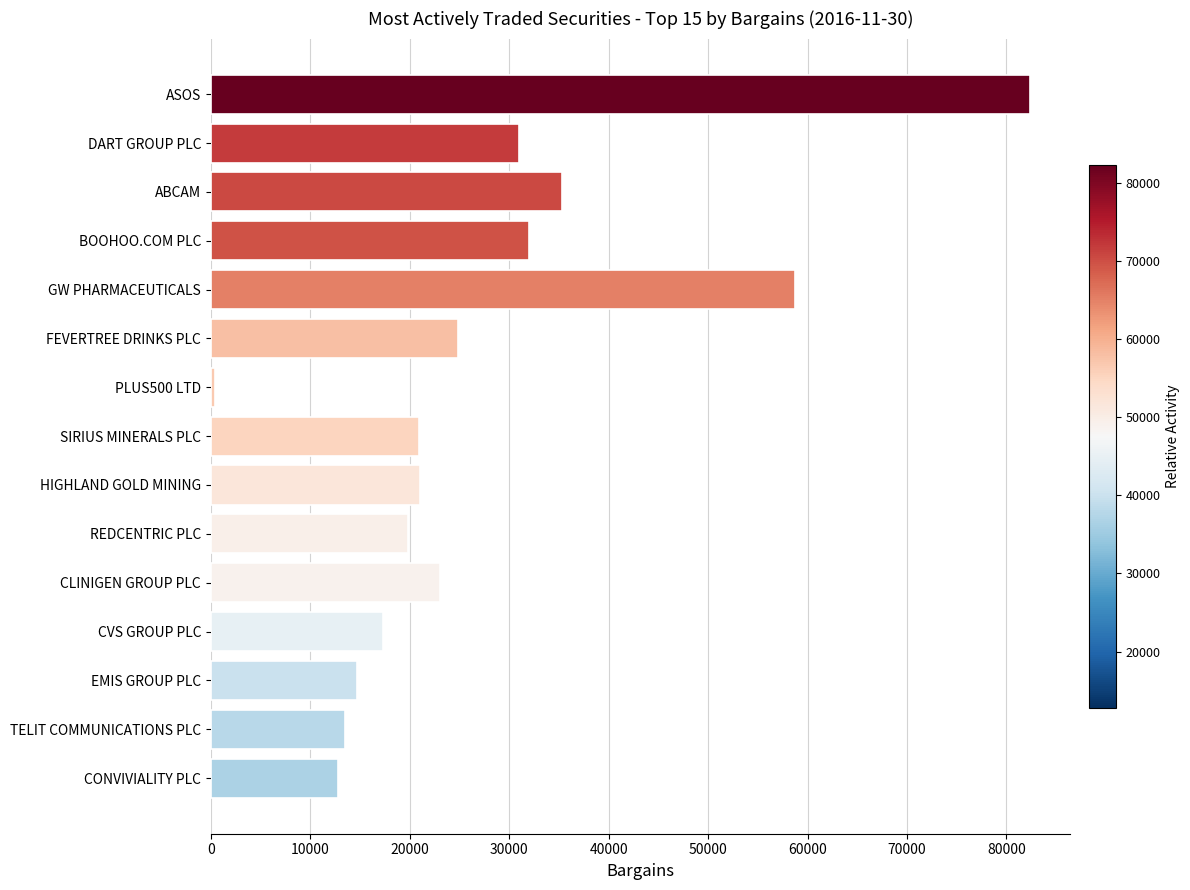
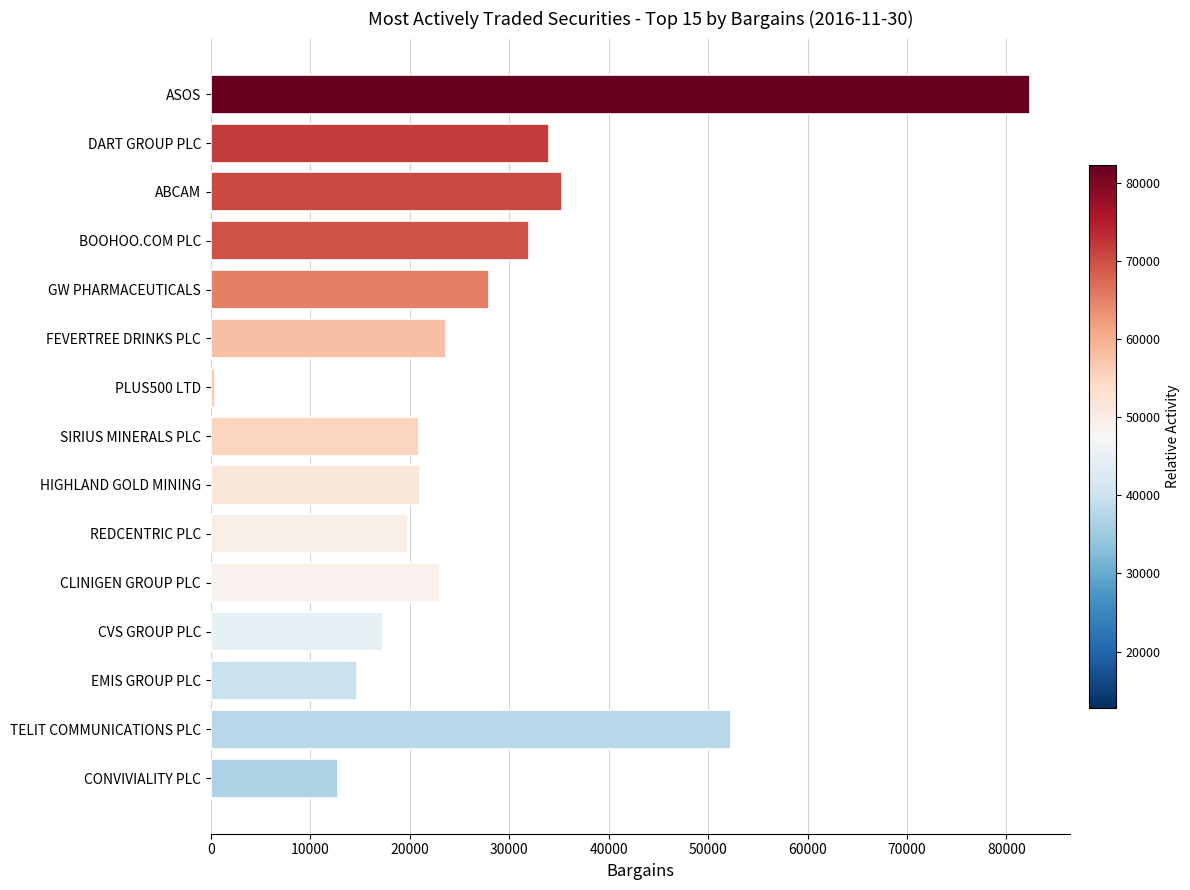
DART GROUP PLC: 31000 -> 34000
GW PHARMACEUTICALS: 59000 -> 28000
FEVERTREE DRINKS PLC: 25000 -> 24000
TELIT COMMUNICATIONS PLC: 14000 -> 52000
